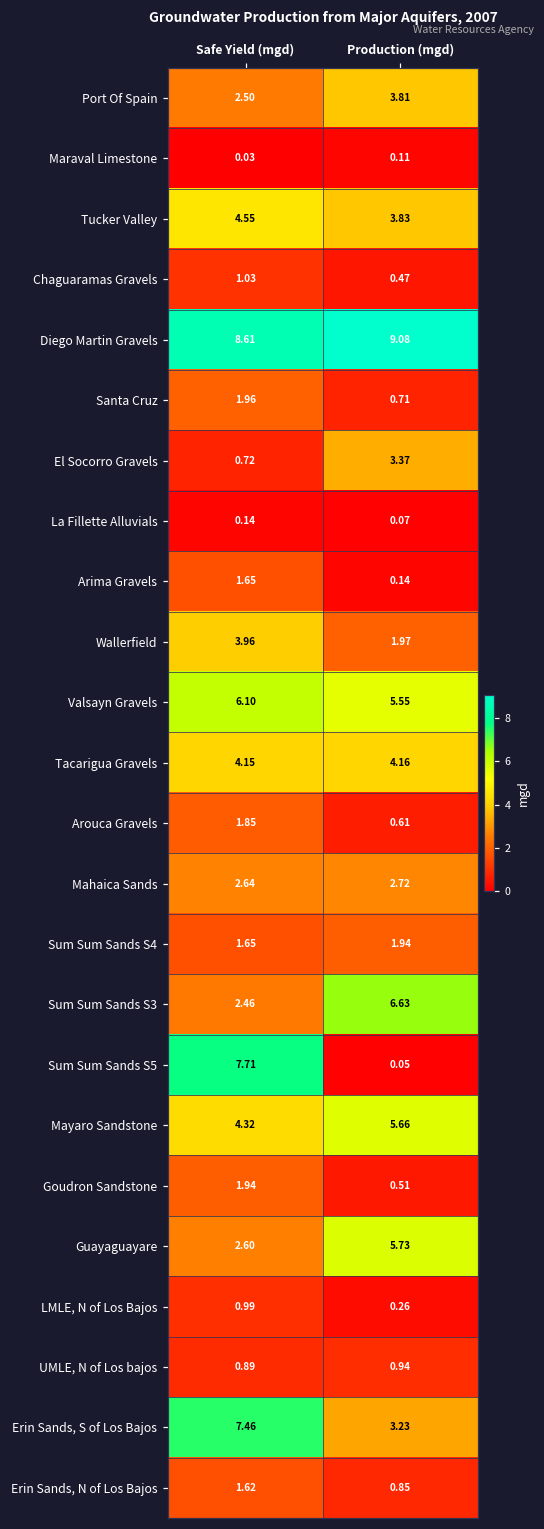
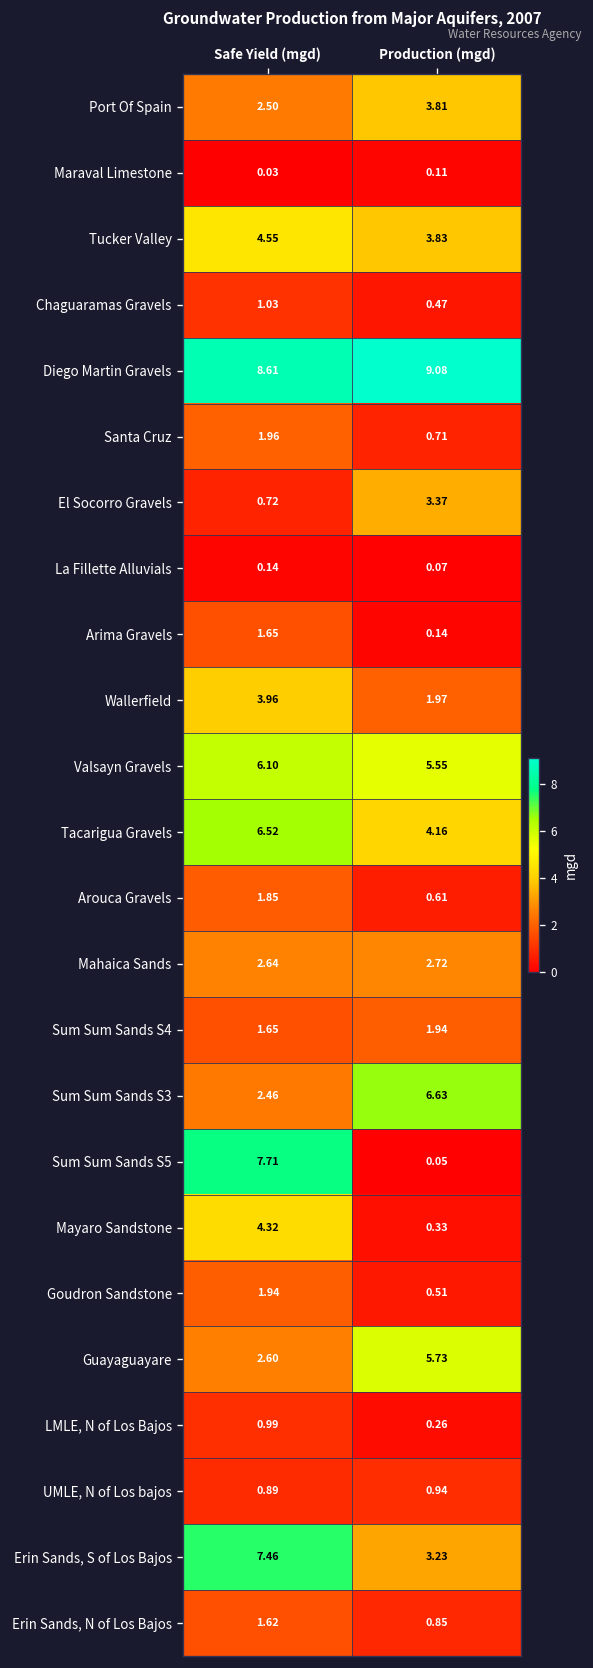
Tacarigua Gravels, Safe Yield (mgd): 4.15 -> 6.52
Mayaro Sandstone, Production (mgd): 5.66 -> 0.33
